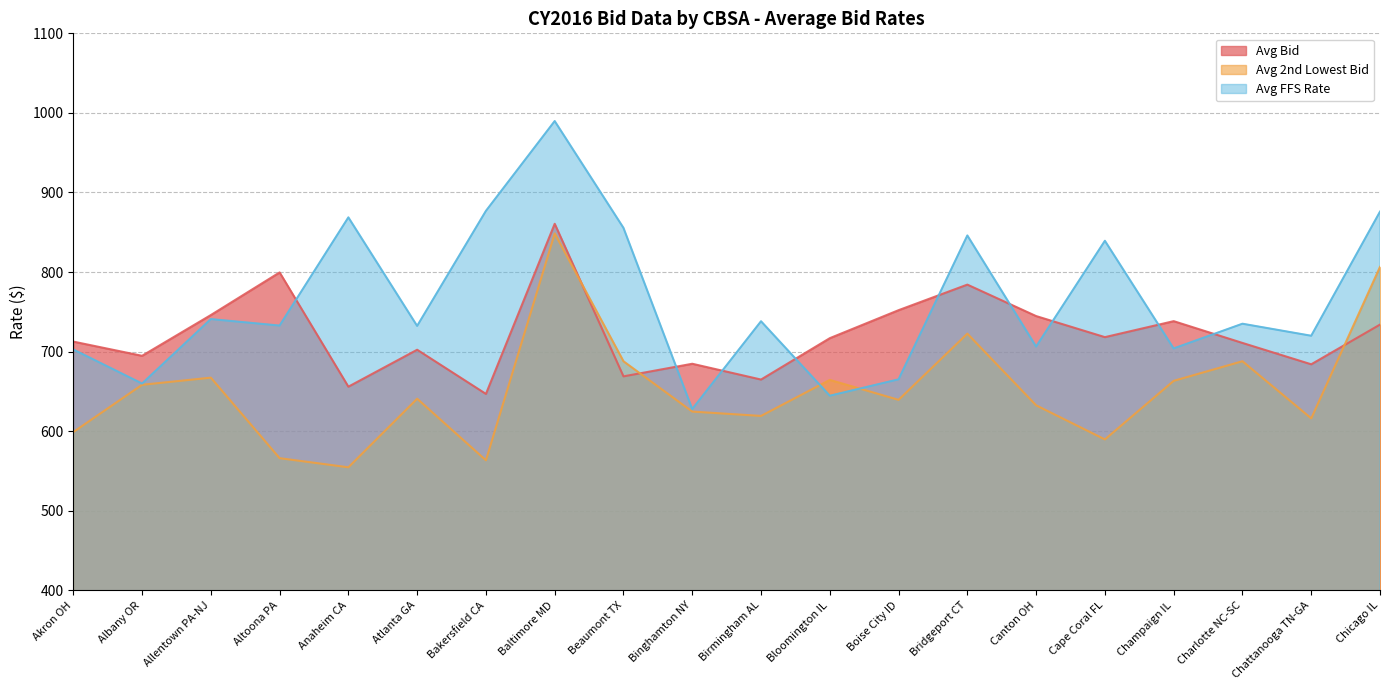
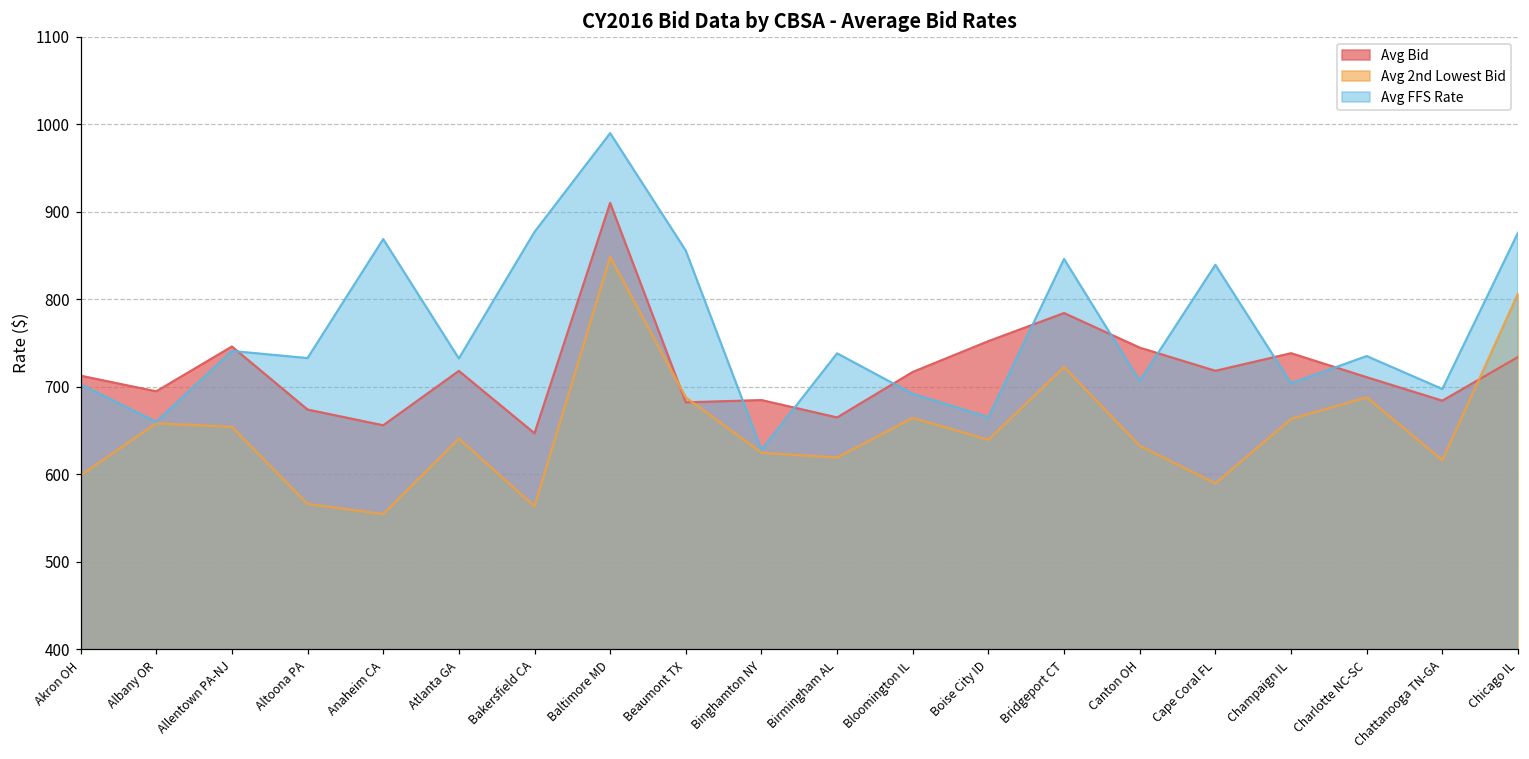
Avg 2nd Lowest Bid, Allentown PA-NJ: 670 -> 650
Avg Bid, Altoona PA: 800 -> 670
Avg Bid, Atlanta GA: 700 -> 720
Avg Bid, Baltimore MD: 860 -> 910
Avg Bid, Beaumont TX: 670 -> 680
Avg FFS Rate, Bloomington IL: 640 -> 690
Avg FFS Rate, Chattanooga TN-GA: 720 -> 700
